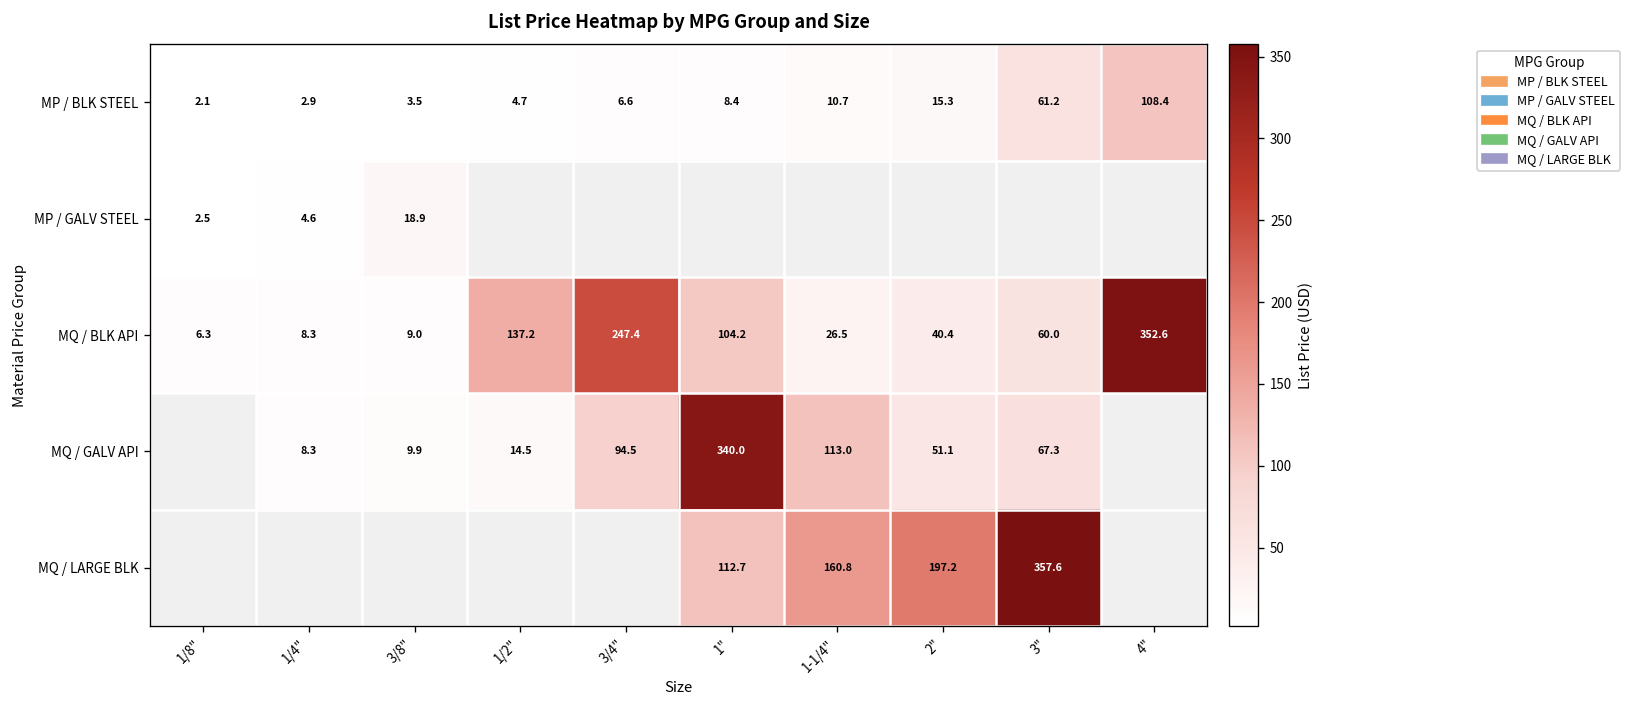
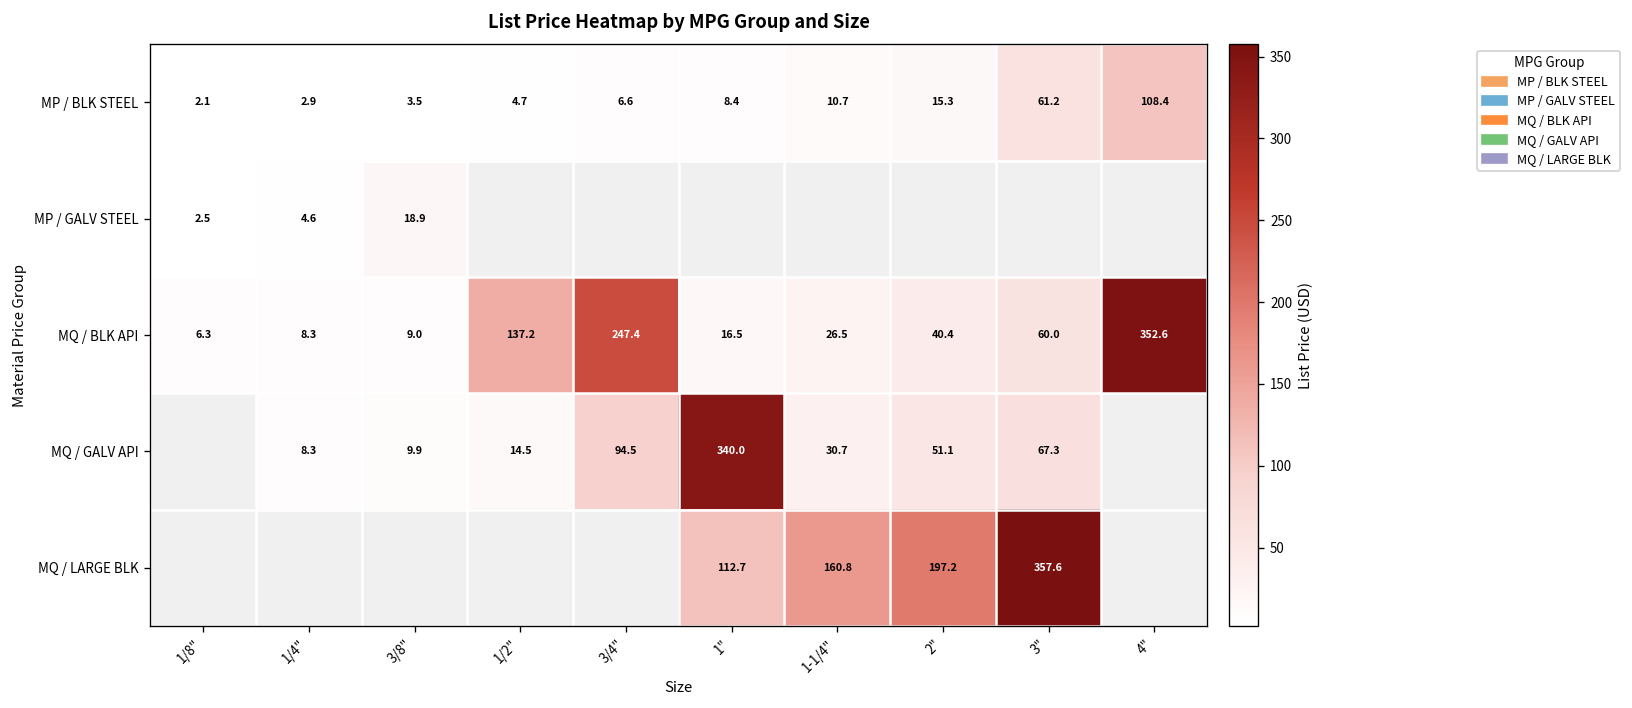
MQ / BLK API, 1": 104.2 -> 16.5
MQ / GALV API, 1-1/4": 113.0 -> 30.7
